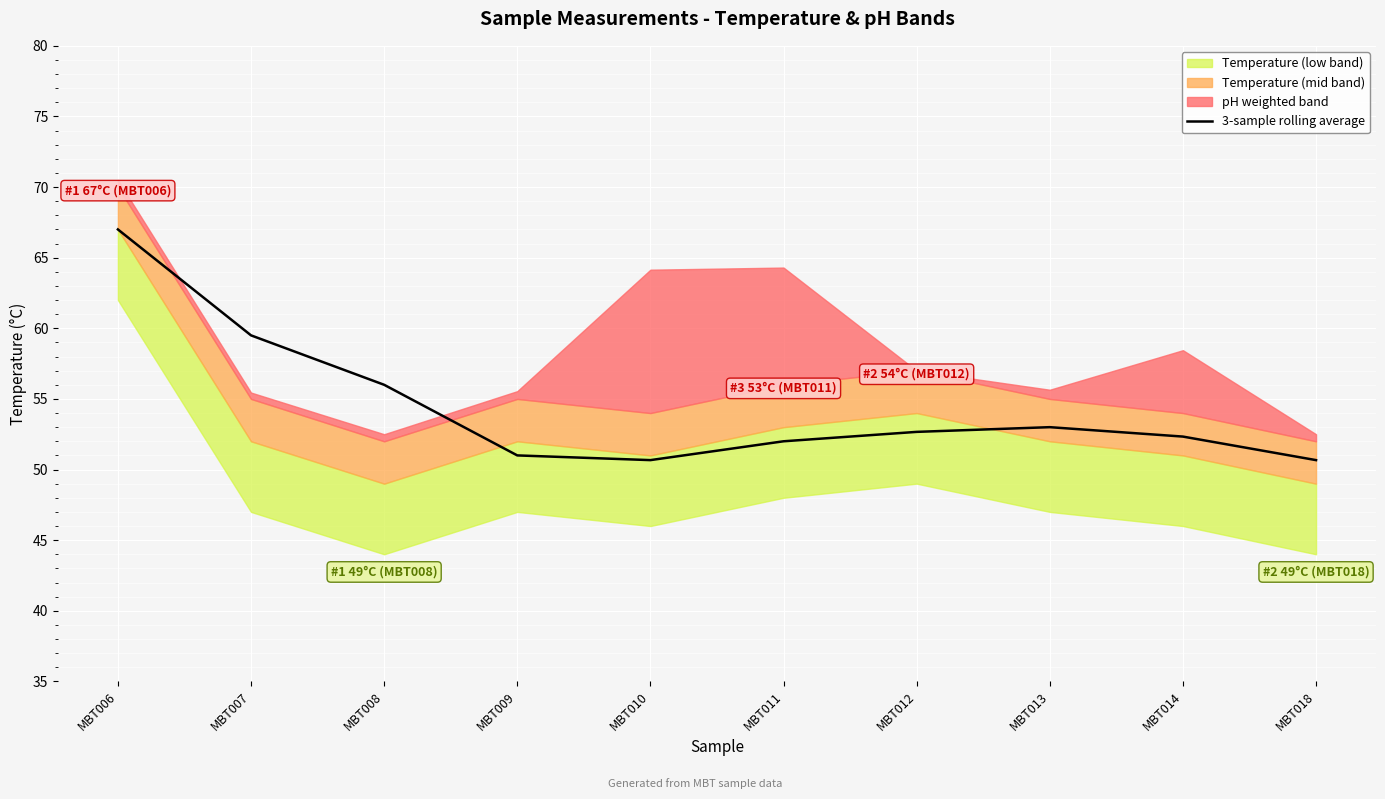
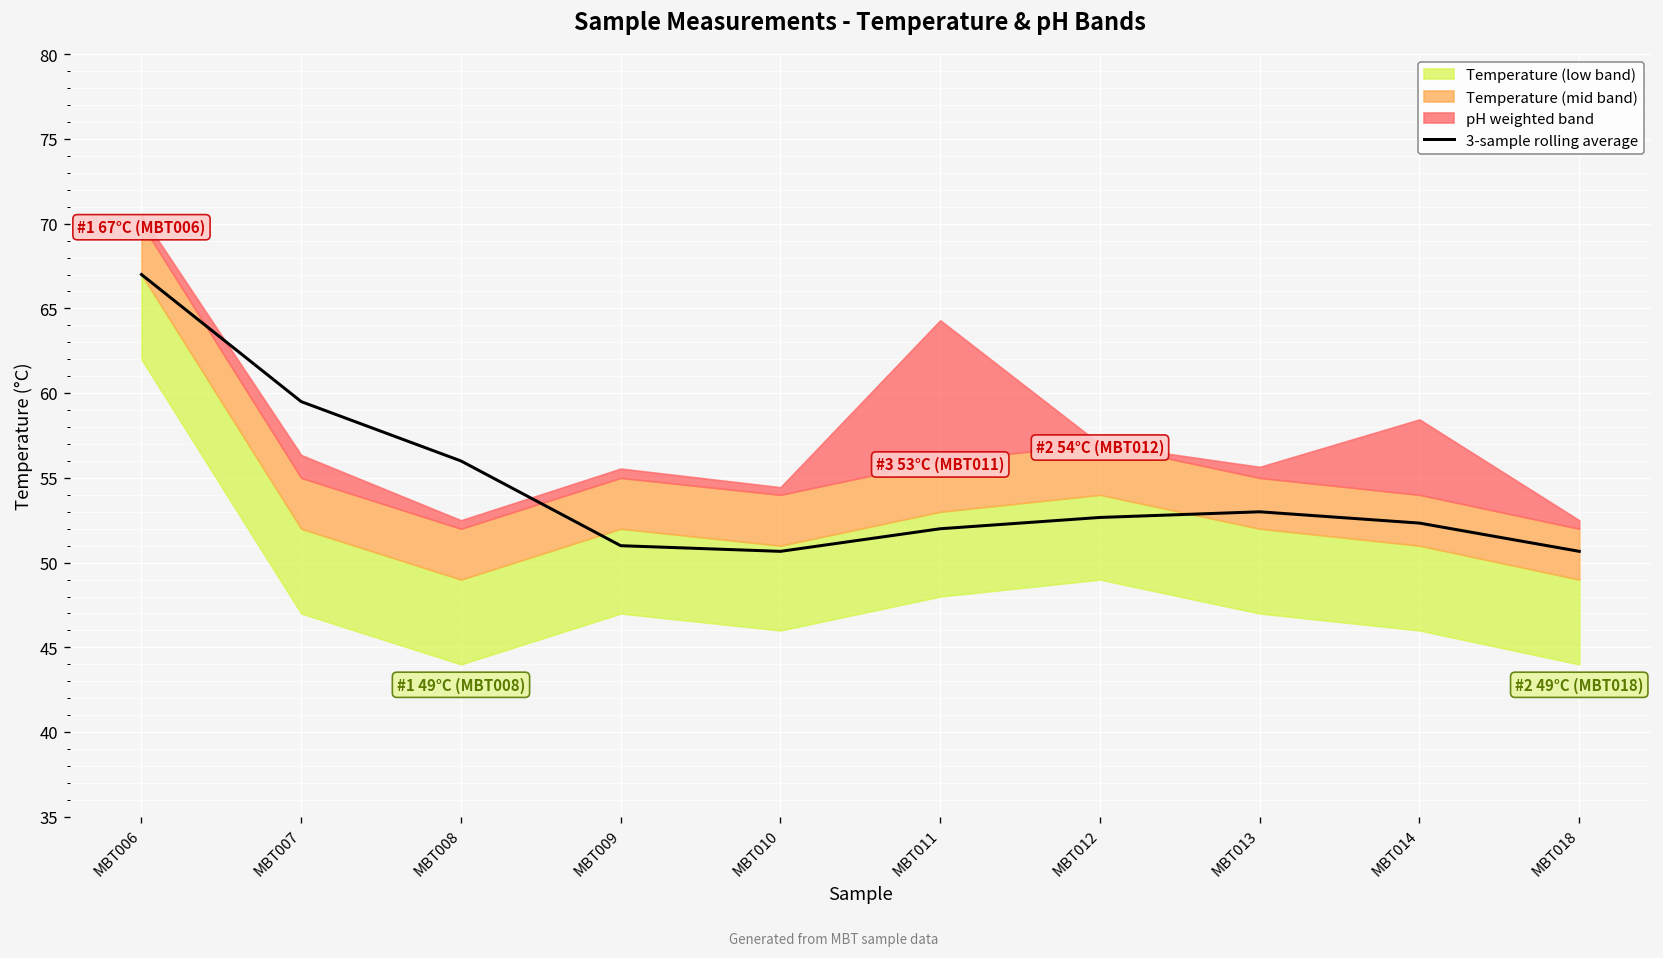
pH weighted band, MBT007: 0.5 -> 1.4
pH weighted band, MBT010: 10.2 -> 0.5
